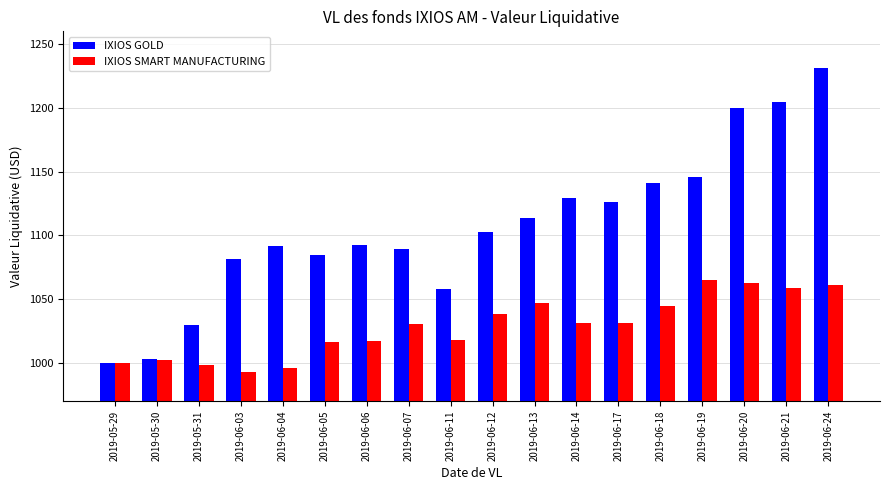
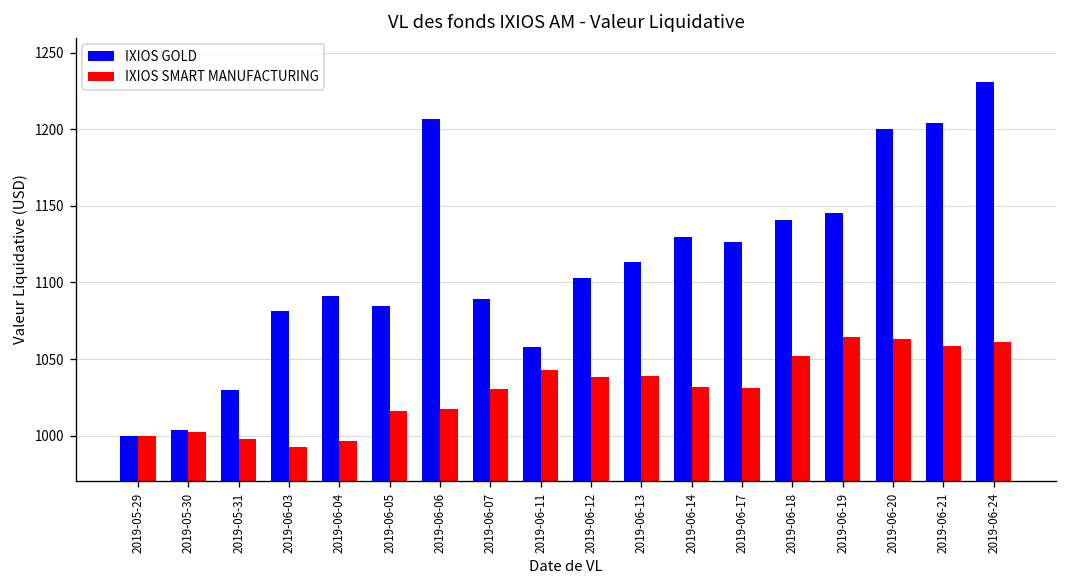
IXIOS GOLD, 2019-06-06: 1093 -> 1207
IXIOS SMART MANUFACTURING, 2019-06-11: 1018 -> 1043
IXIOS SMART MANUFACTURING, 2019-06-13: 1047 -> 1039
IXIOS SMART MANUFACTURING, 2019-06-18: 1045 -> 1052
